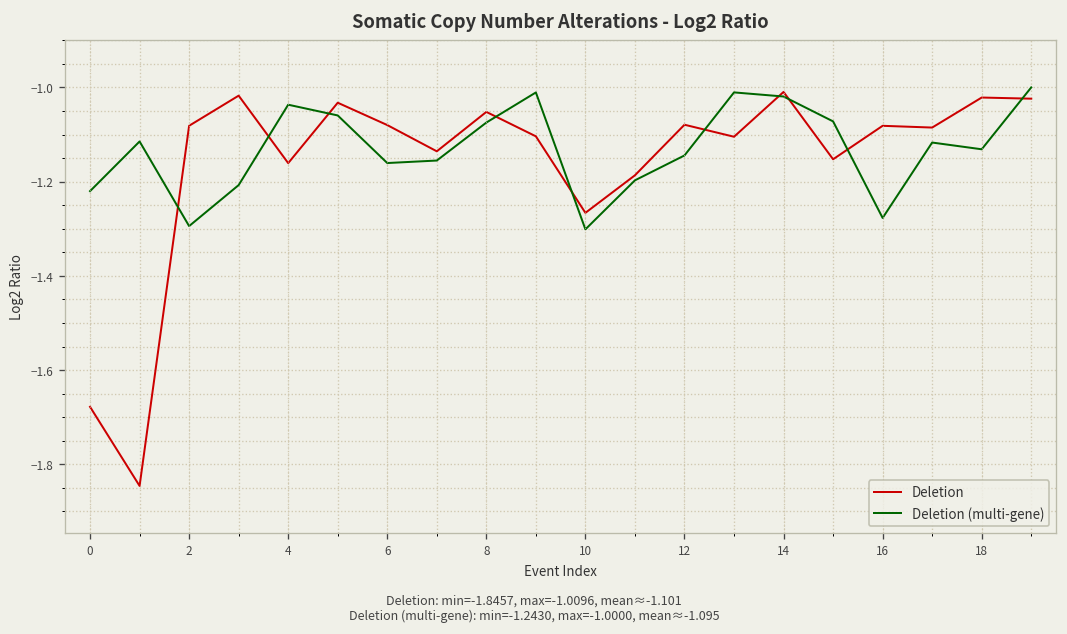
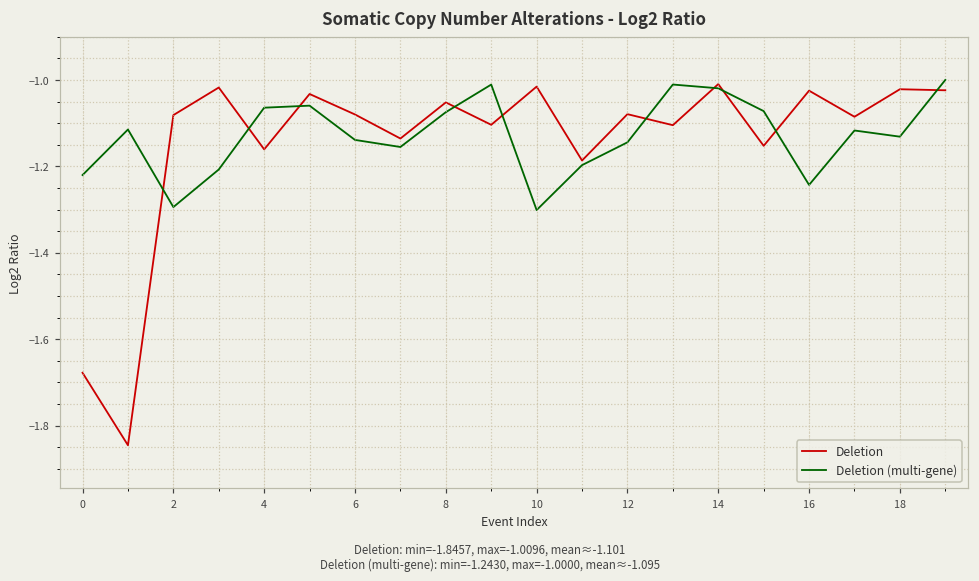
Deletion (multi-gene), 4: -1.04 -> -1.06
Deletion (multi-gene), 6: -1.16 -> -1.14
Deletion, 10: -1.27 -> -1.02
Deletion, 16: -1.08 -> -1.02
Deletion (multi-gene), 16: -1.28 -> -1.24
